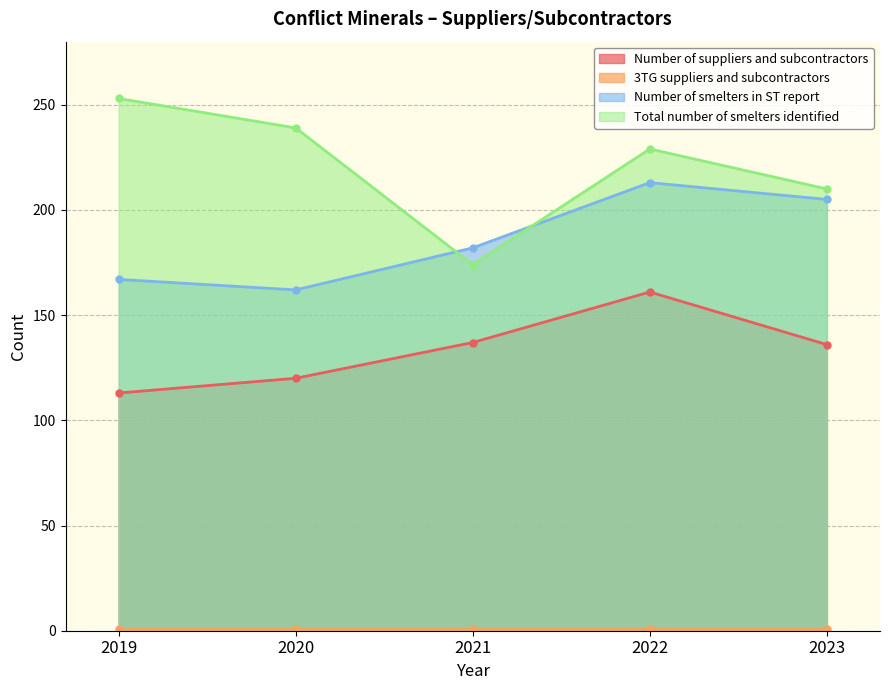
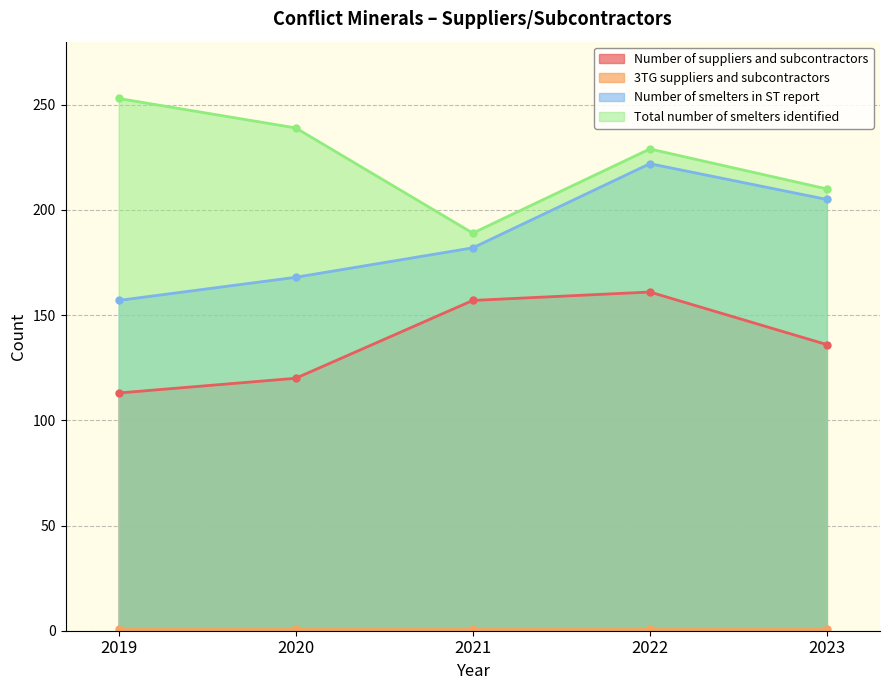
Number of smelters in ST report, 2019: 167 -> 157
Number of smelters in ST report, 2020: 162 -> 168
Number of suppliers and subcontractors, 2021: 137 -> 157
Total number of smelters identified, 2021: 174 -> 189
Number of smelters in ST report, 2022: 213 -> 222
